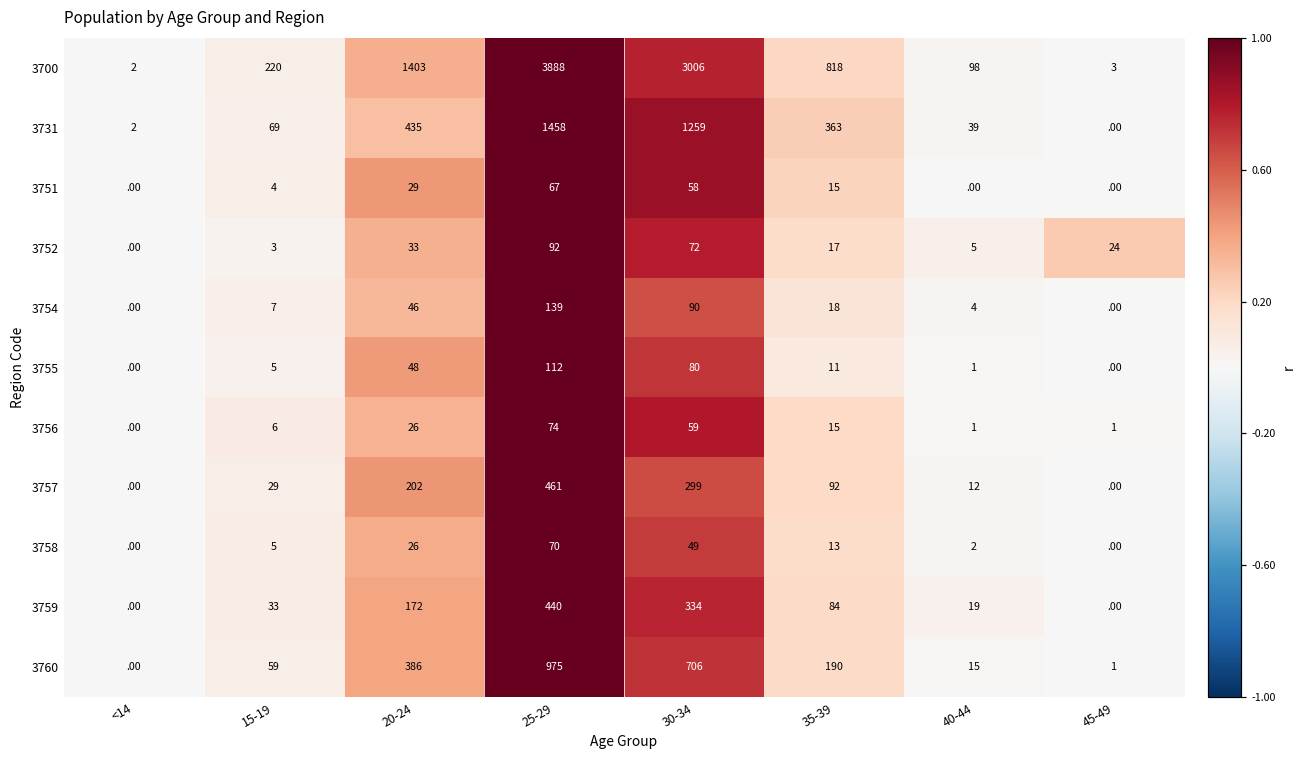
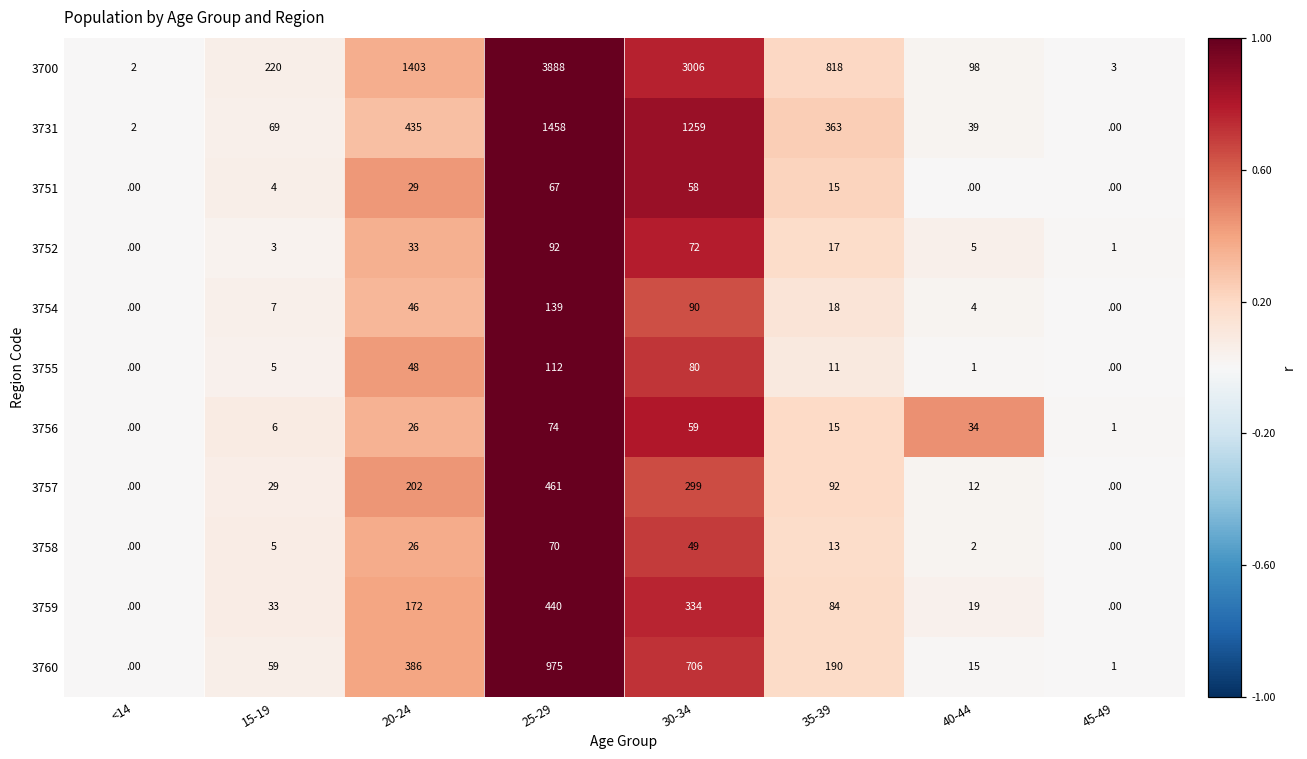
3752, 45-49: 24 -> 1
3756, 40-44: 1 -> 34
